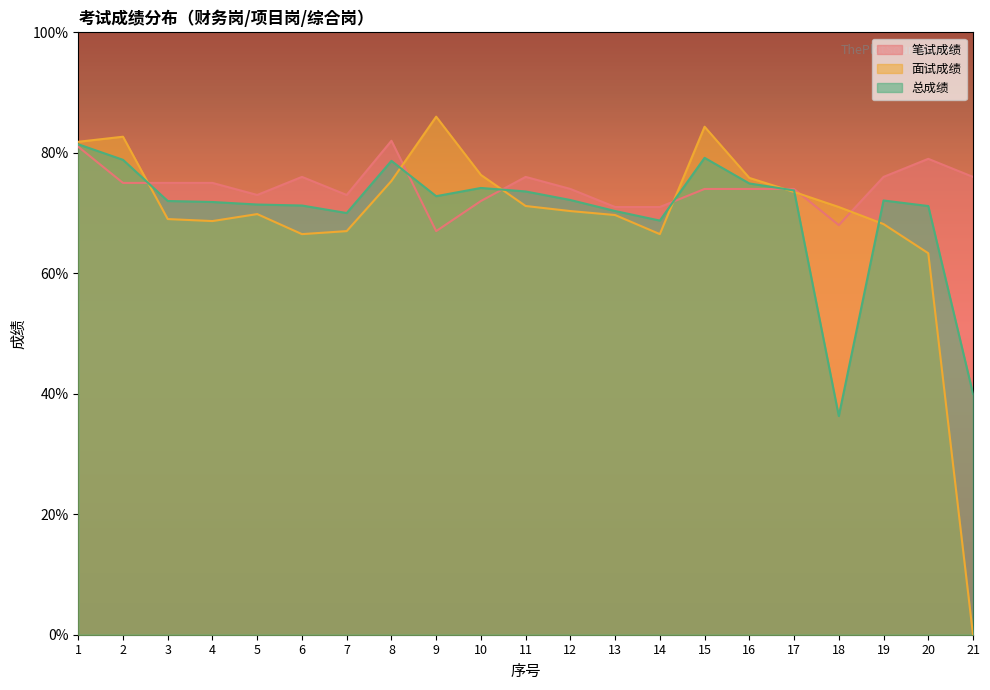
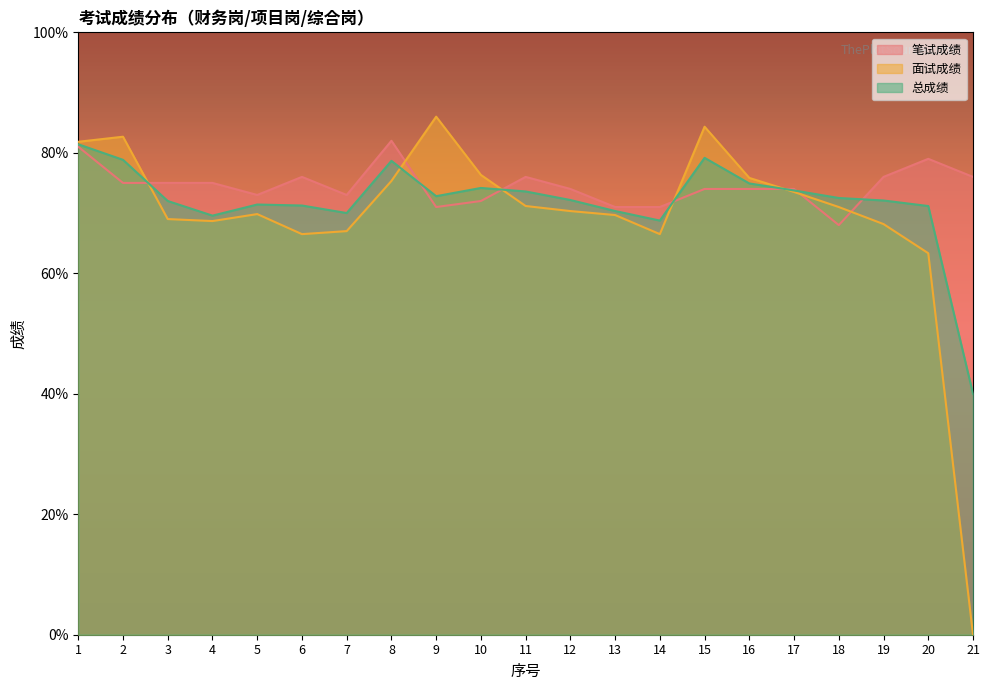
总成绩, 4: 72% -> 70%
笔试成绩, 9: 67% -> 71%
总成绩, 18: 36% -> 73%
